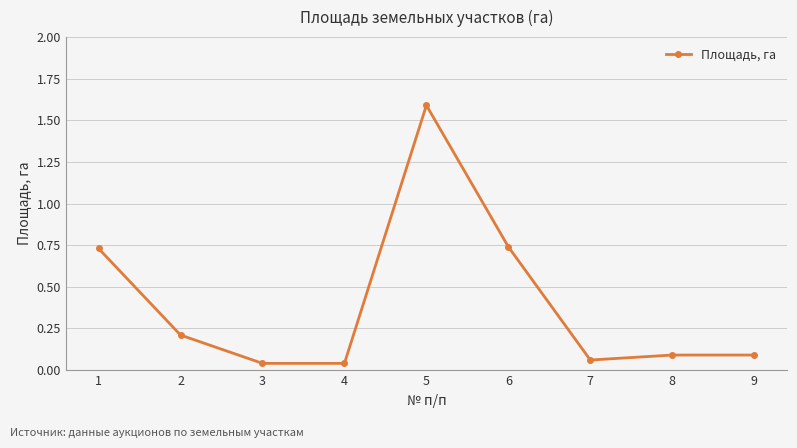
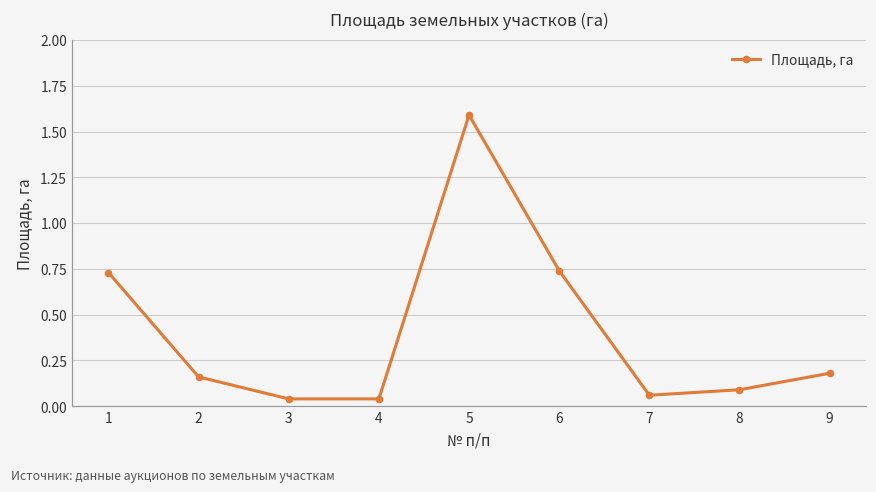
2: 0.21 -> 0.16
9: 0.09 -> 0.18
